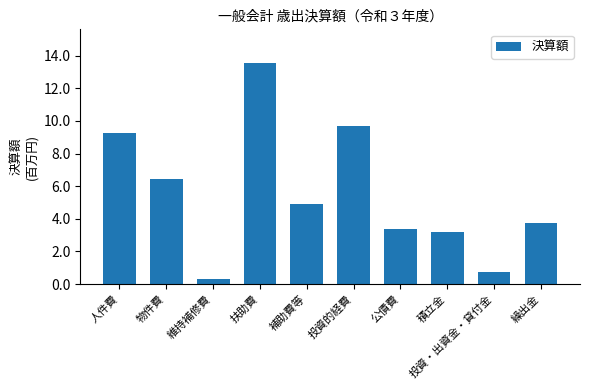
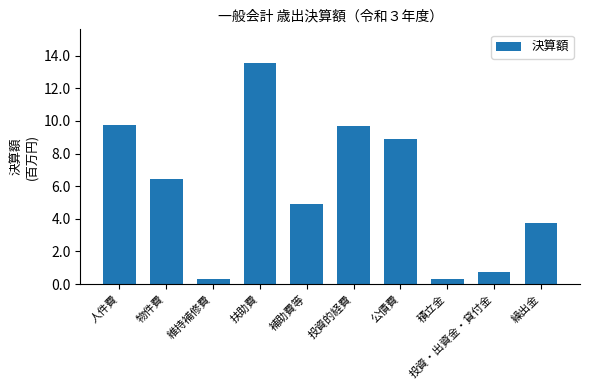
人件費: 9.3 -> 9.8
公債費: 3.4 -> 8.9
積立金: 3.2 -> 0.3
